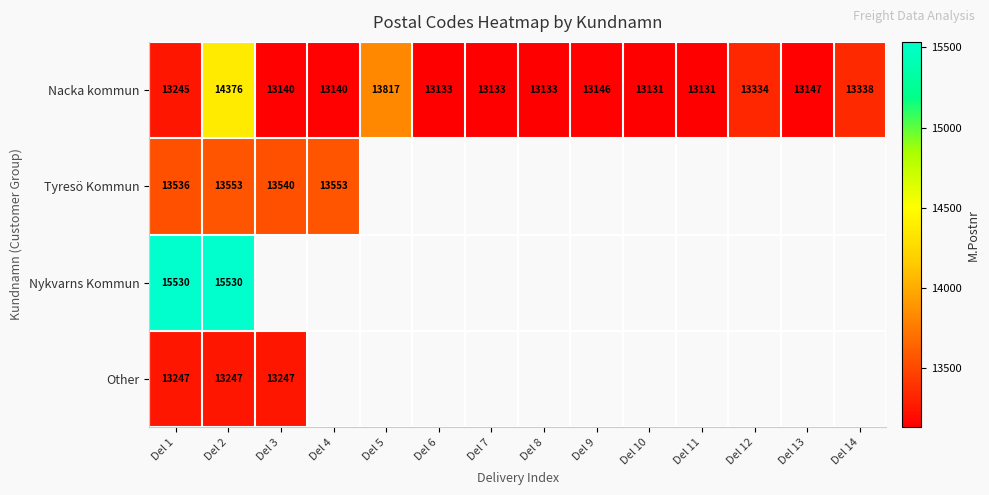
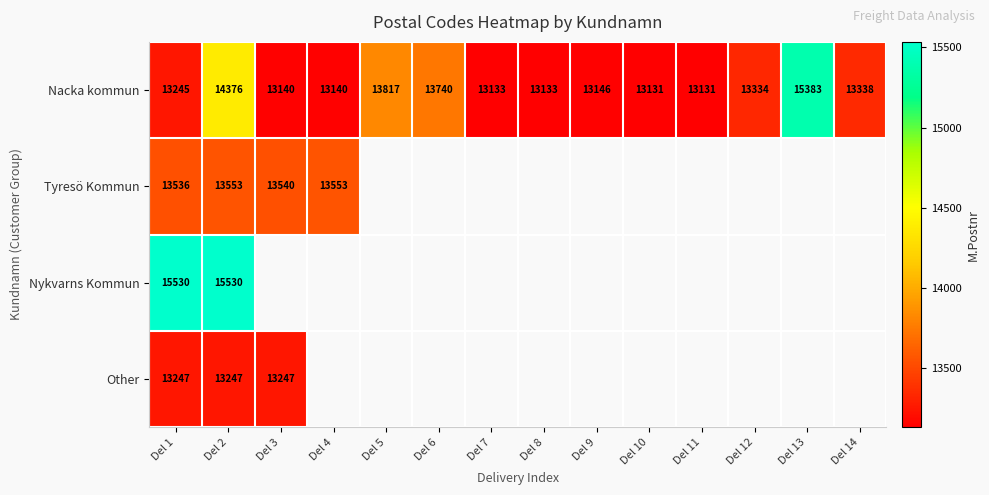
Nacka kommun, Del 6: 13133 -> 13740
Nacka kommun, Del 13: 13147 -> 15383
